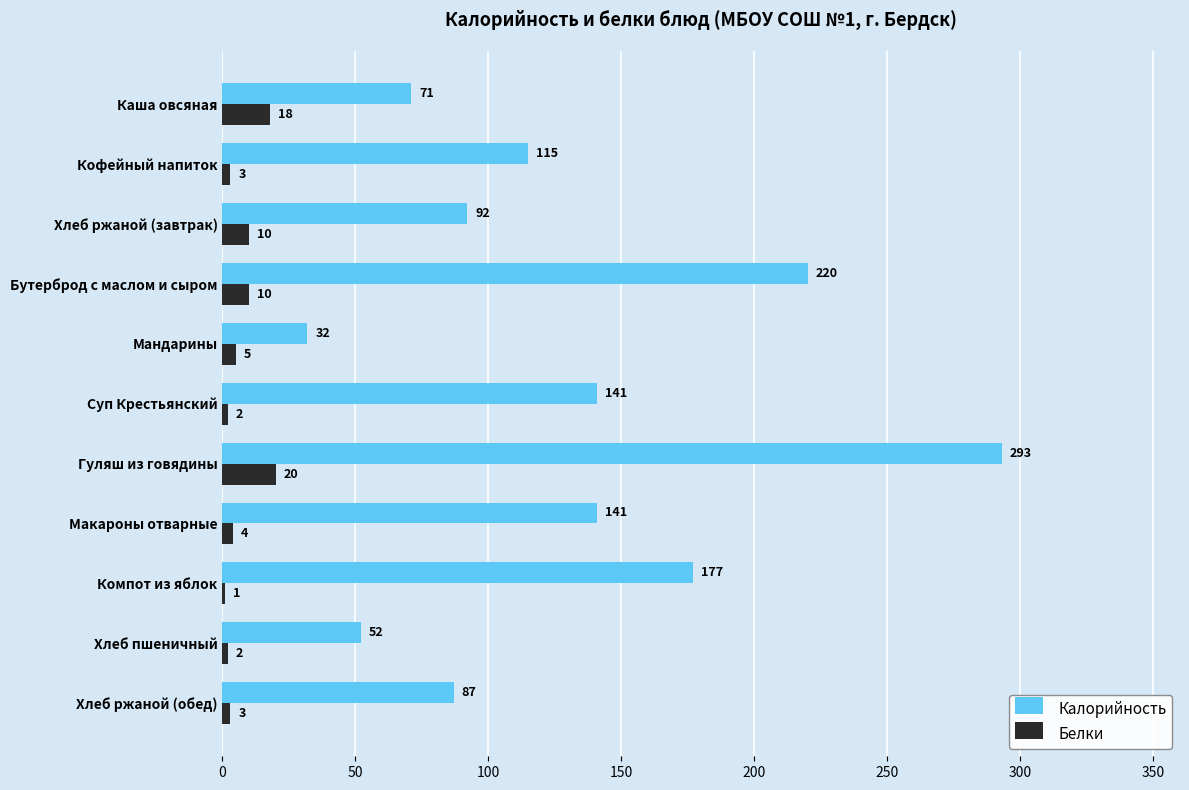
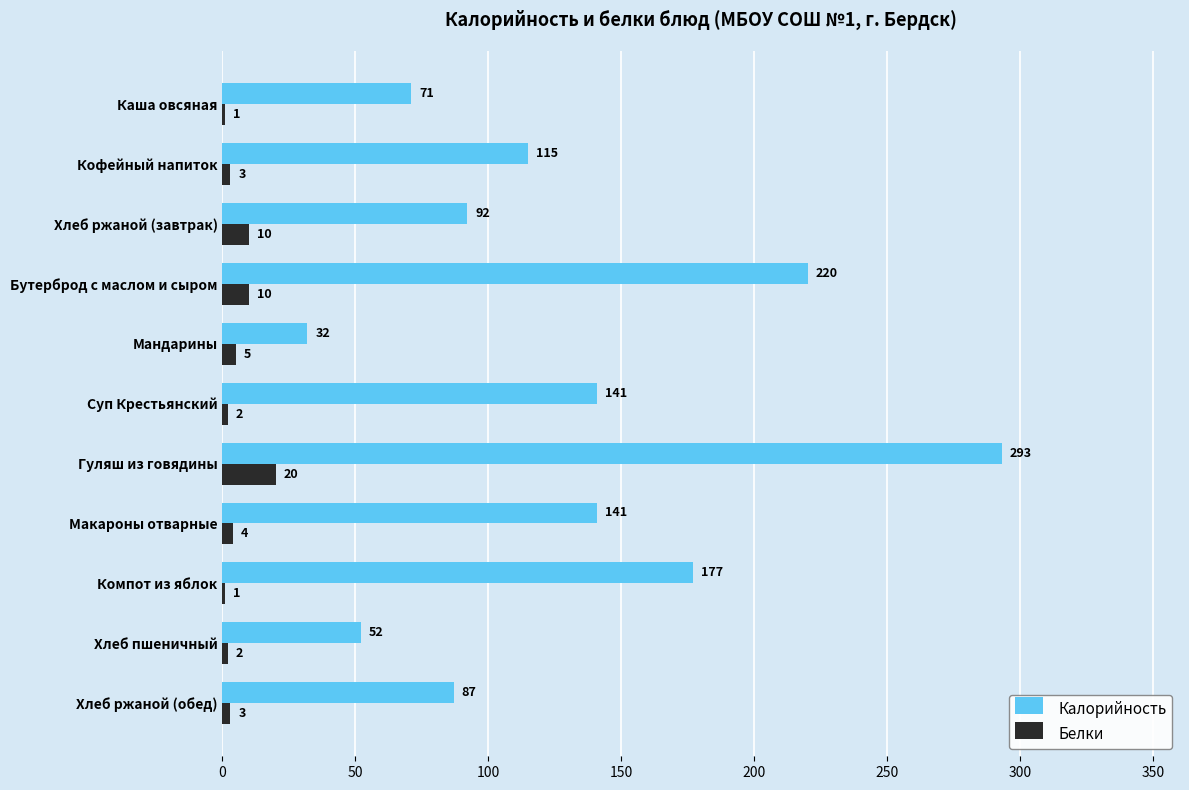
Белки, Каша овсяная: 18 -> 1
